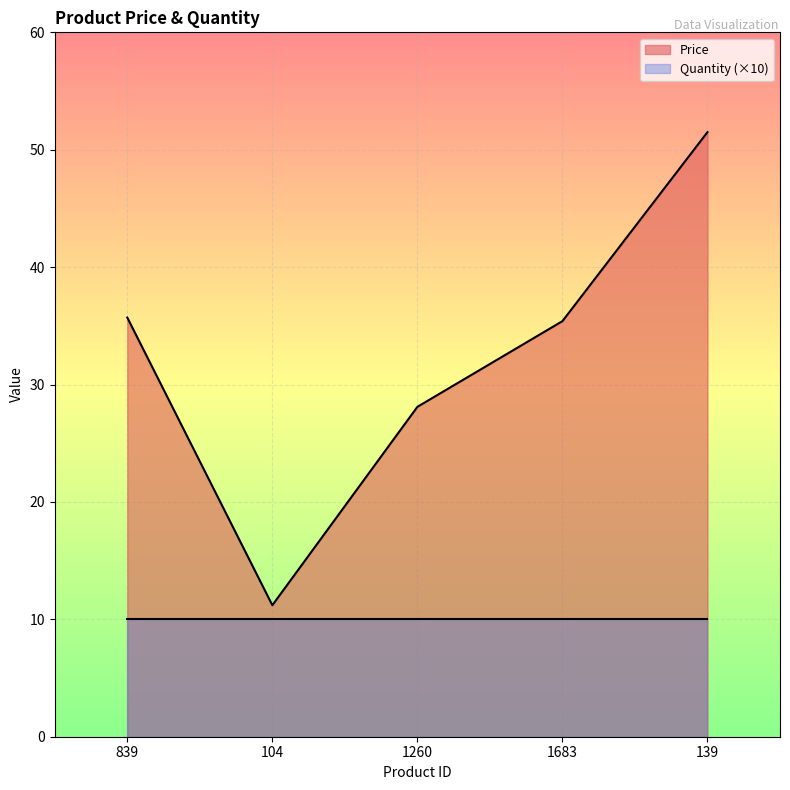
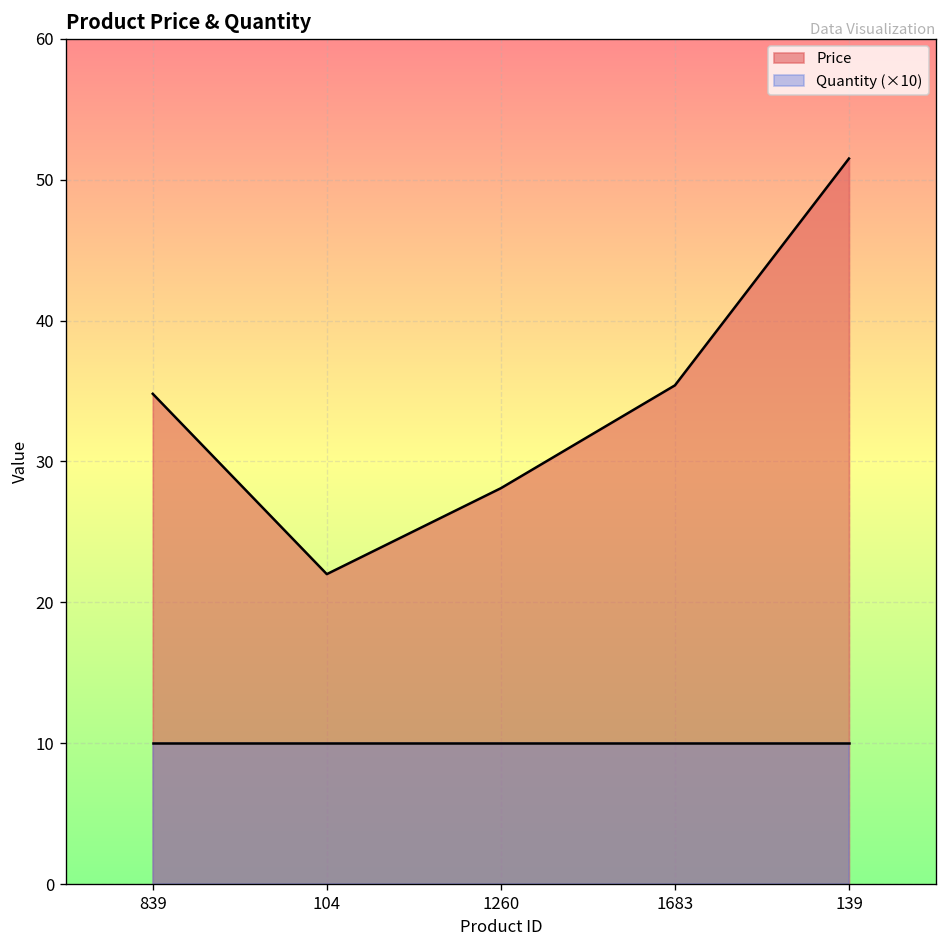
Price, 839: 35.7 -> 34.8
Price, 104: 11.2 -> 22.0
